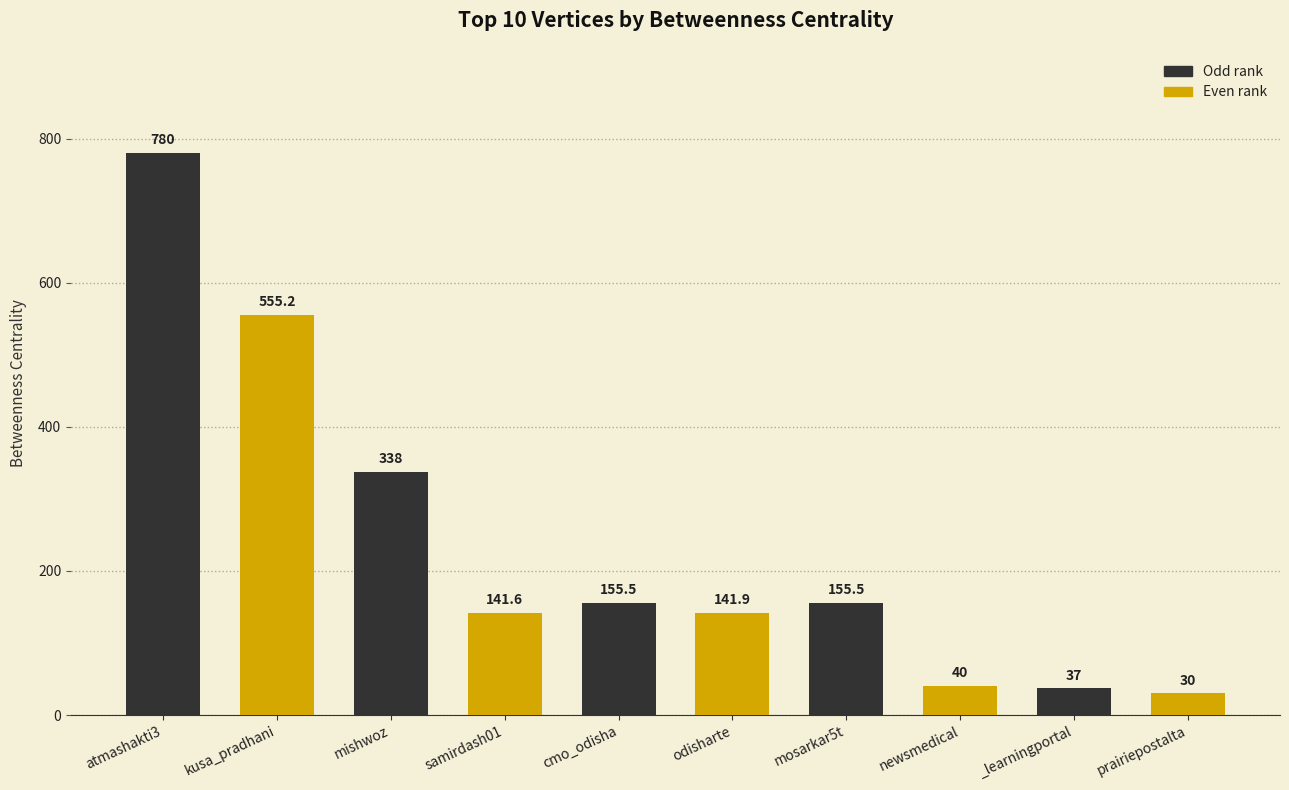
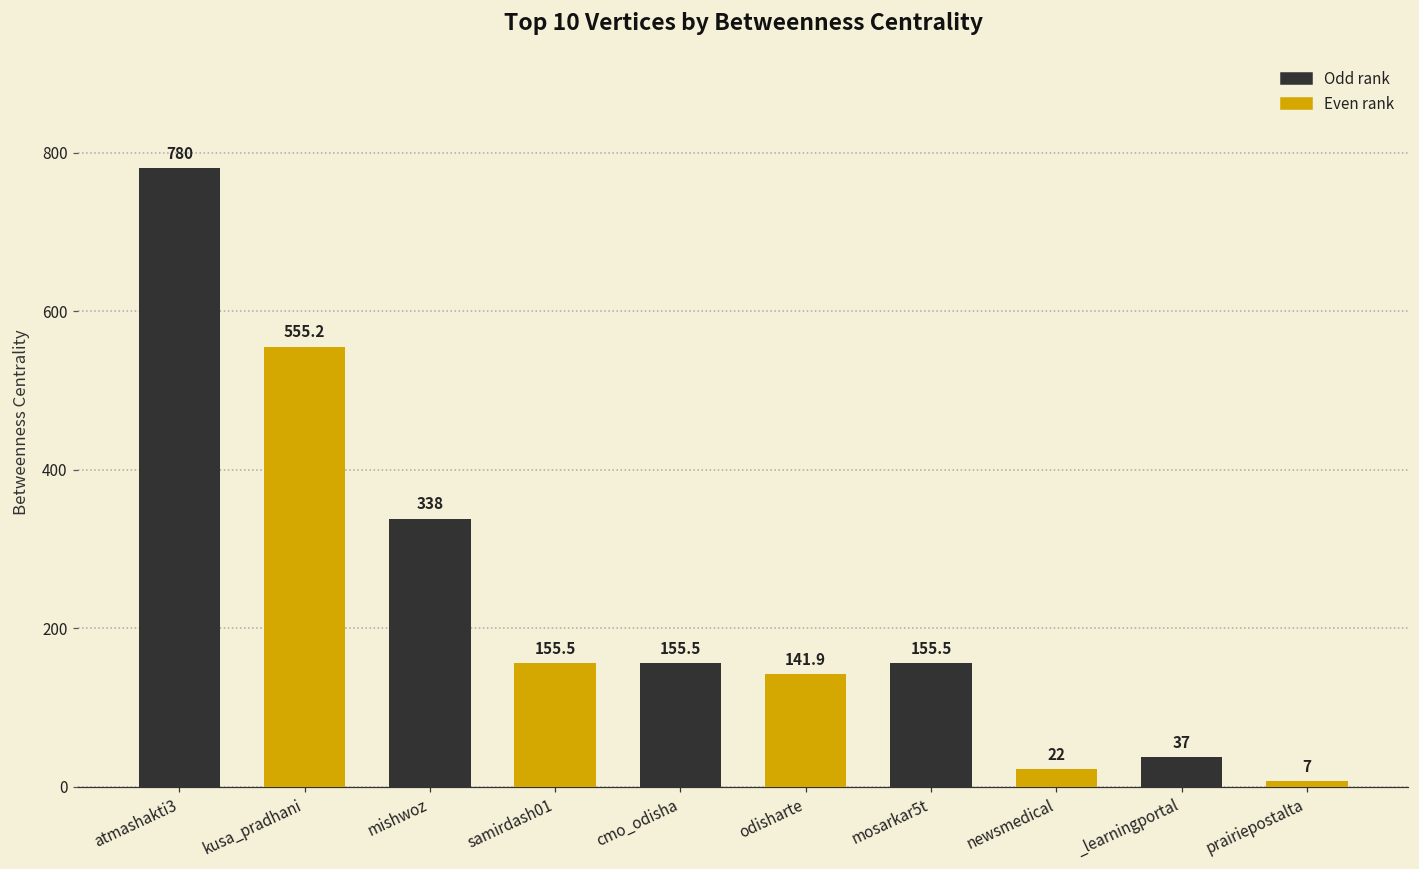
samirdash01: 141.6 -> 155.5
newsmedical: 40 -> 22
prairiepostalta: 30 -> 7
